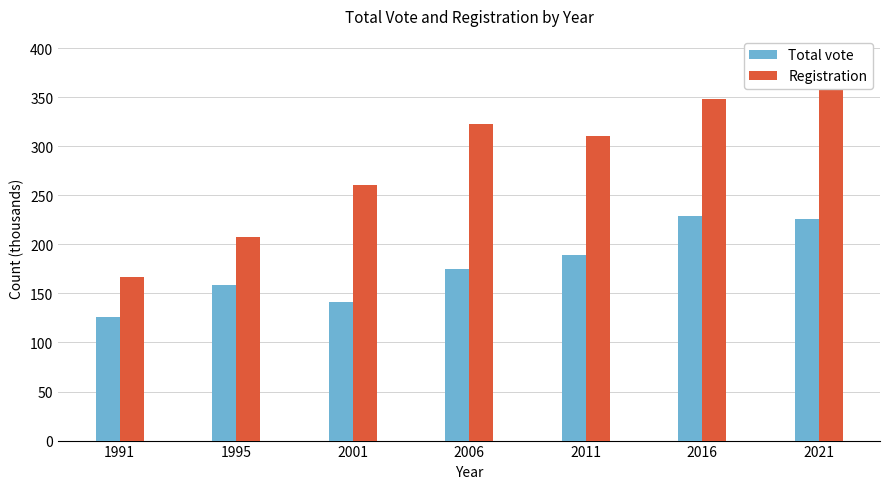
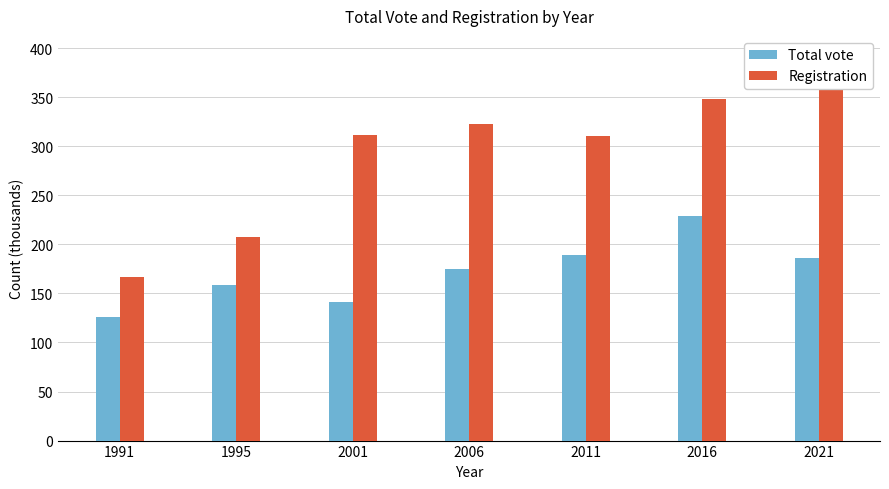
Registration, 2001: 260 -> 310
Total vote, 2021: 230 -> 190
